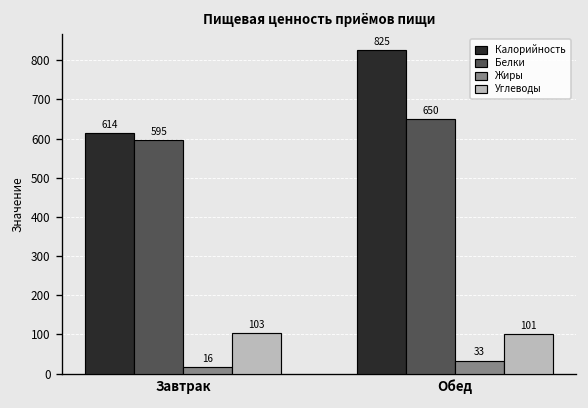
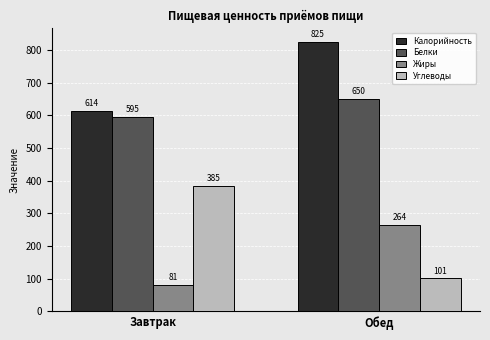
Жиры, Завтрак: 16 -> 81
Углеводы, Завтрак: 103 -> 385
Жиры, Обед: 33 -> 264
